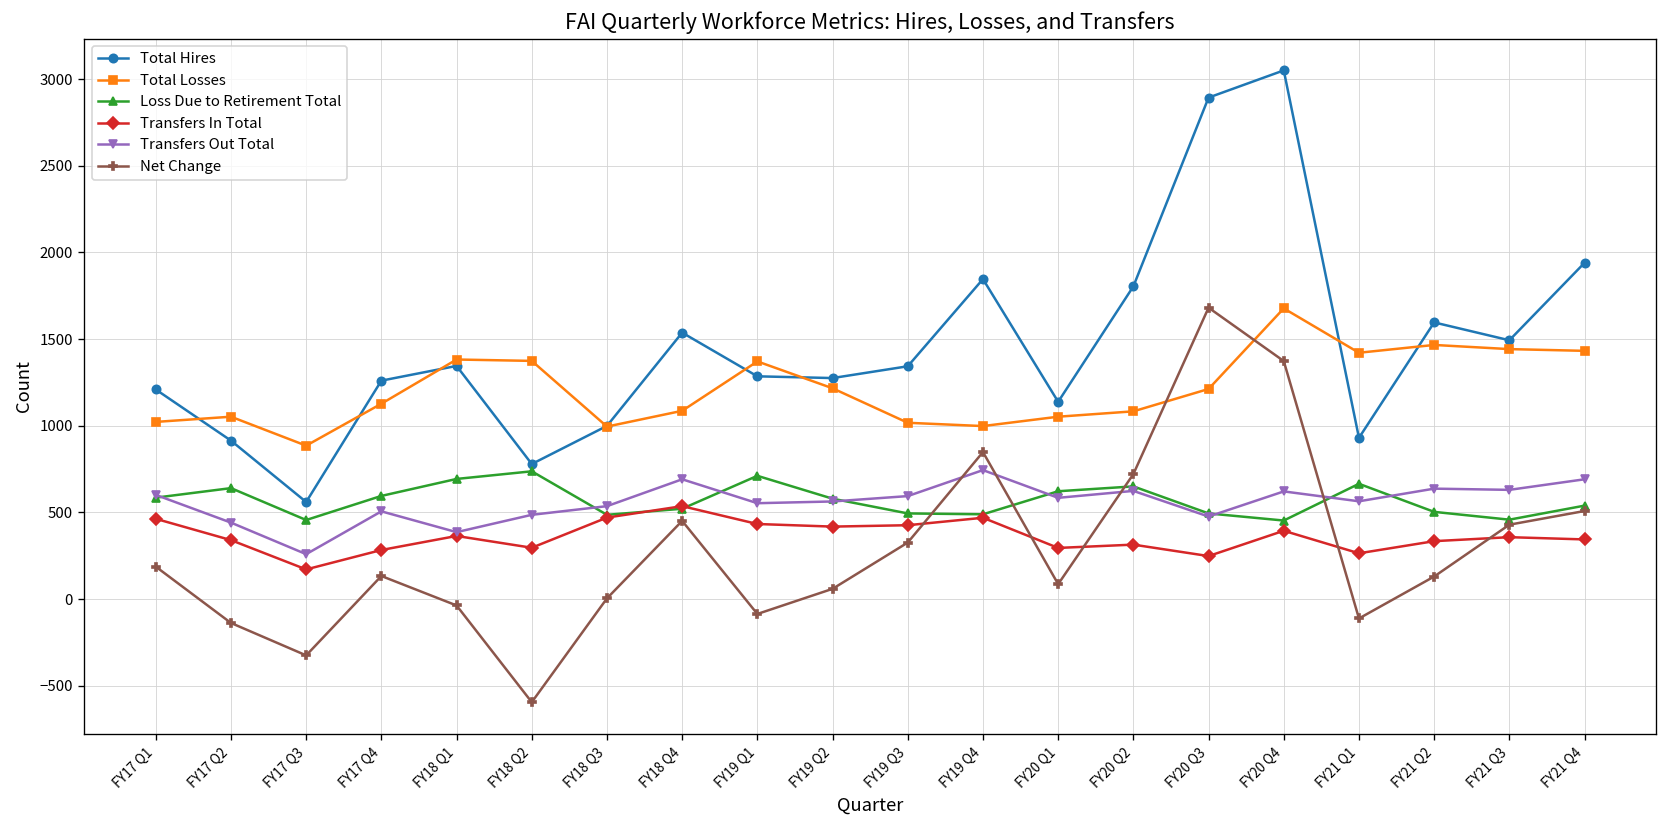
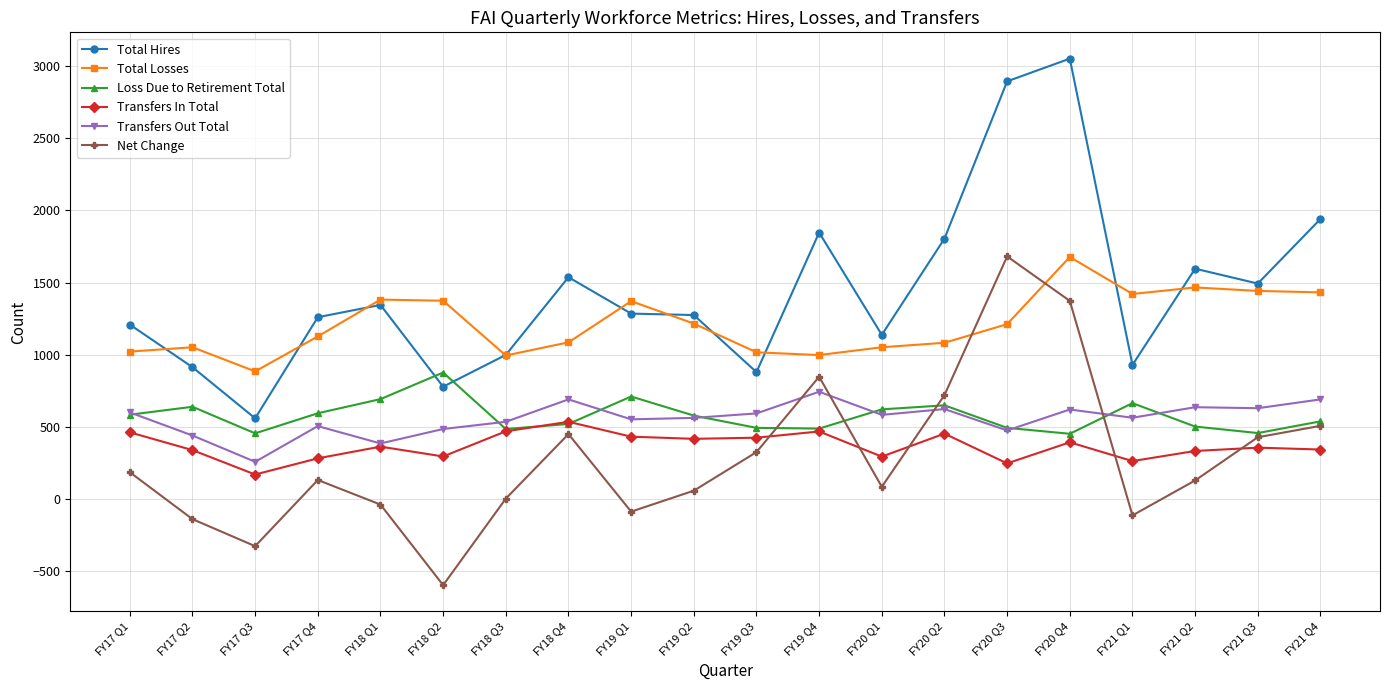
Loss Due to Retirement Total, FY18 Q2: 740 -> 880
Total Hires, FY19 Q3: 1340 -> 880
Transfers In Total, FY20 Q2: 310 -> 450
